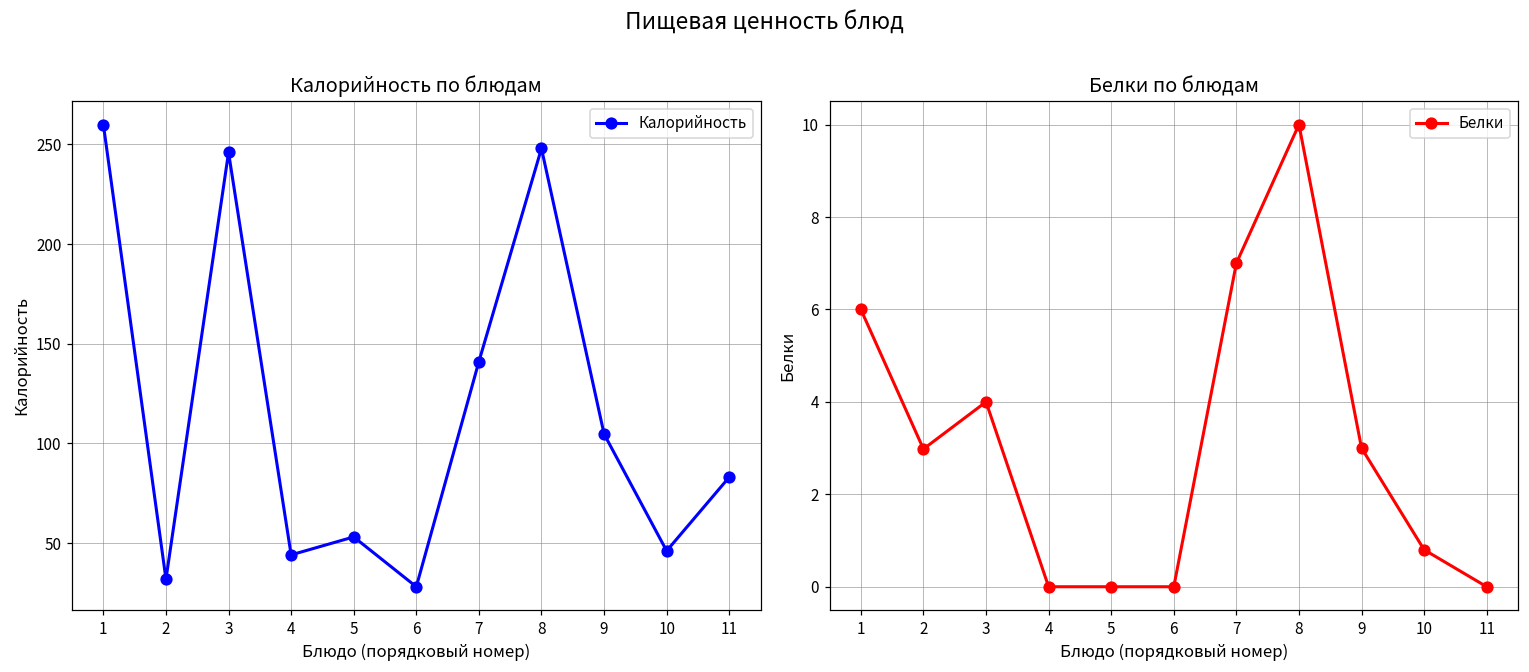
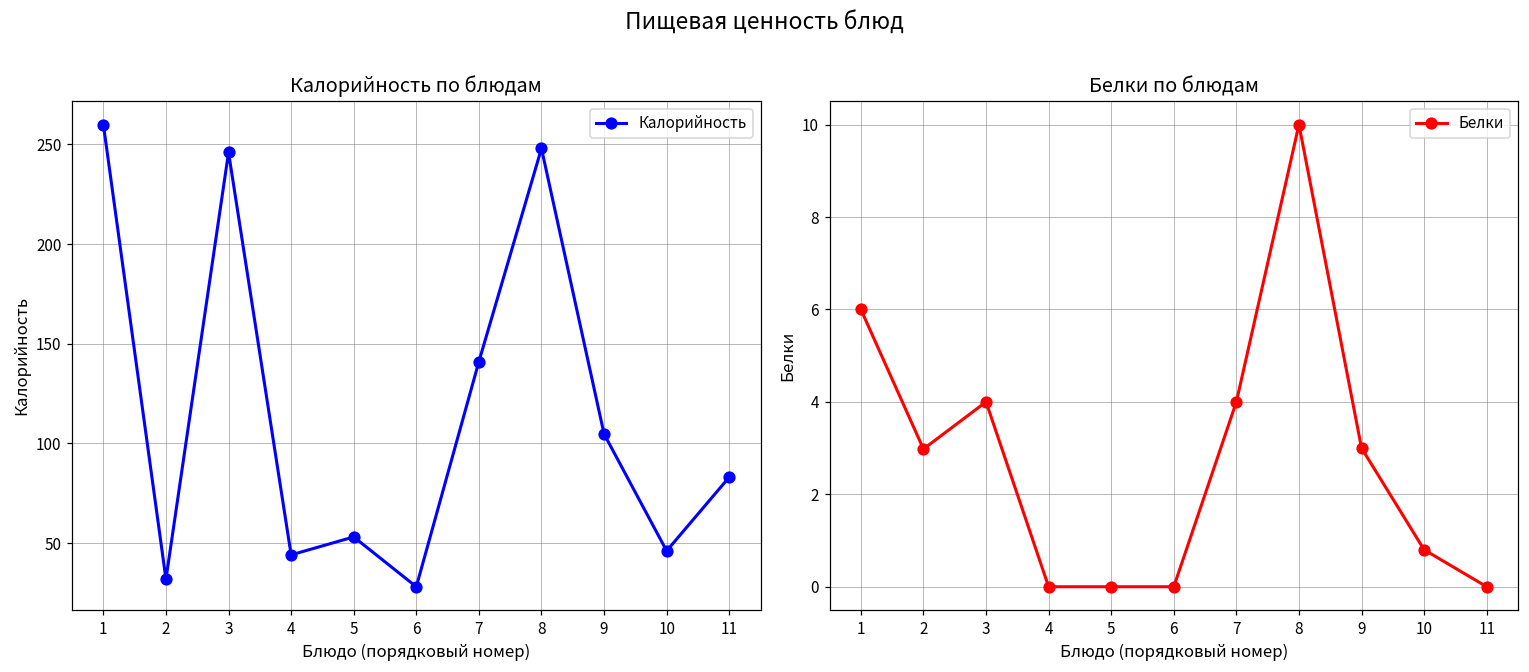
Белки по блюдам, 7: 7 -> 4
